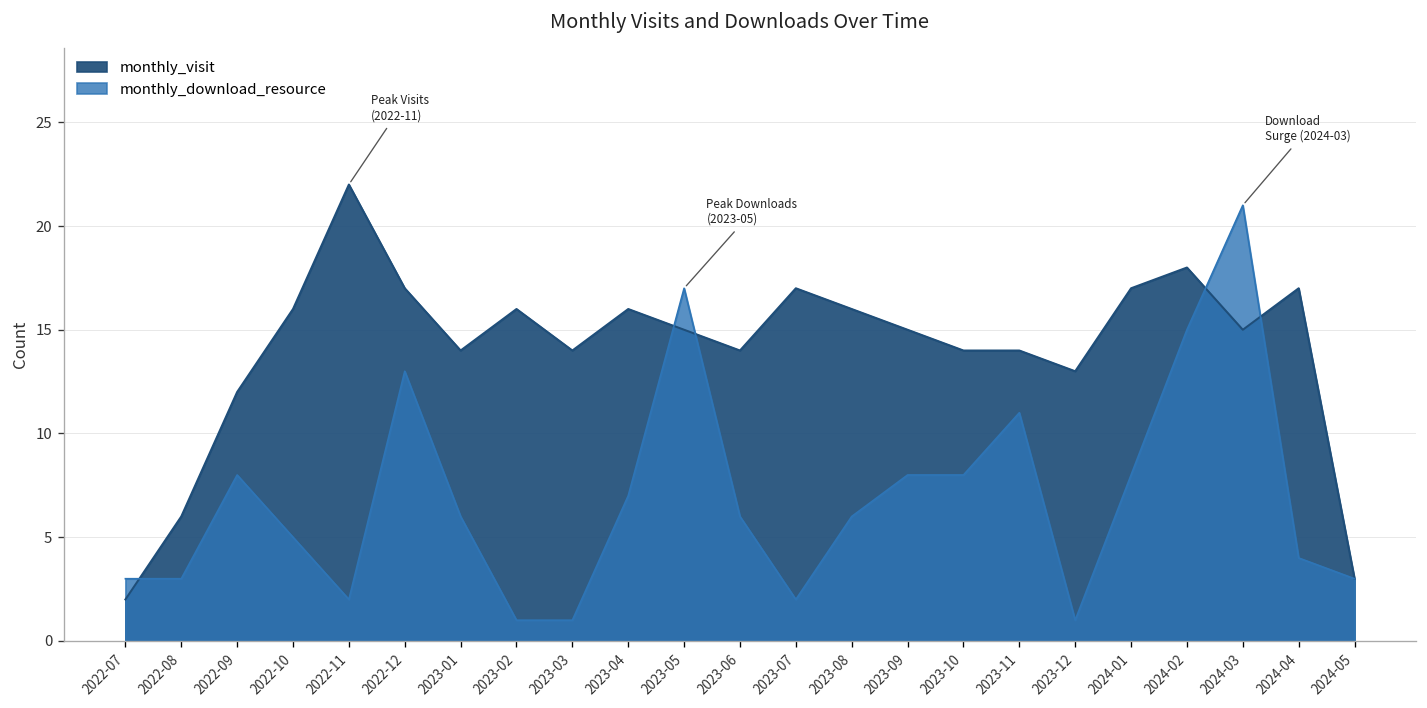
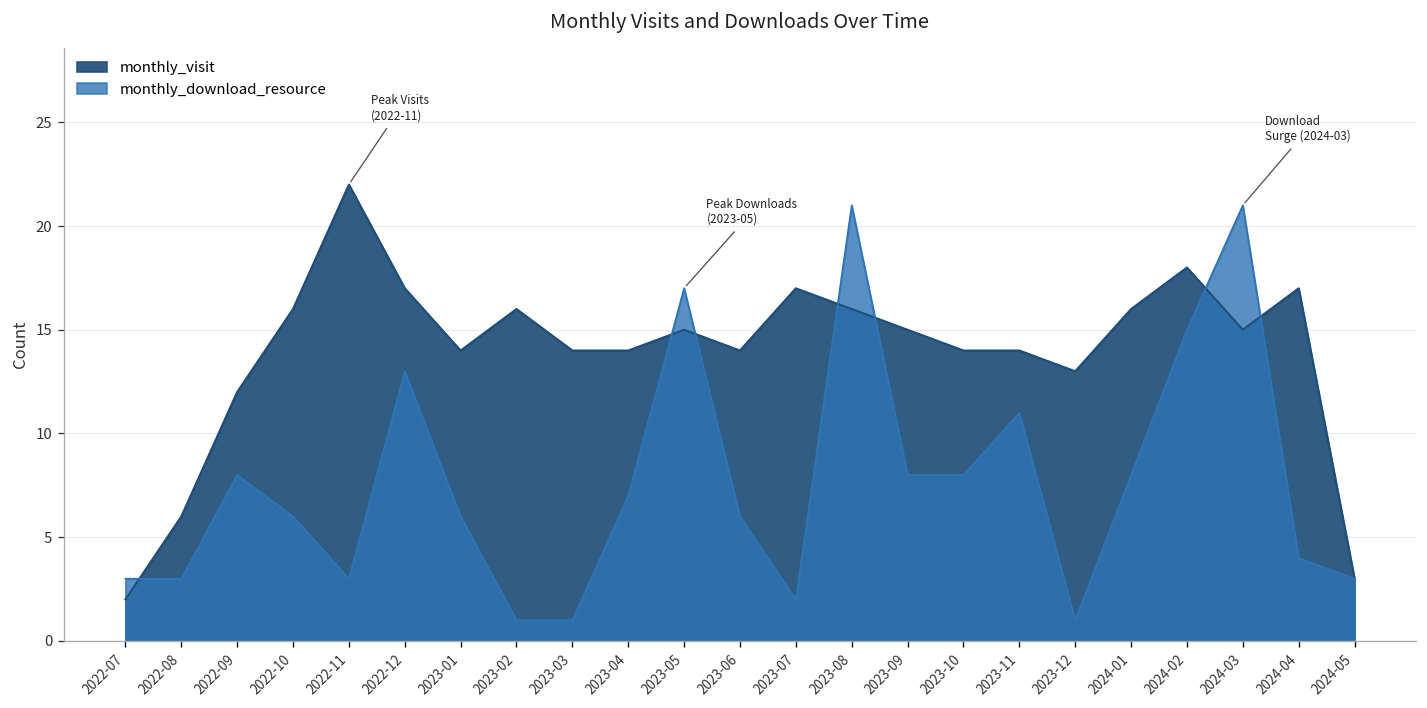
monthly_download_resource, 2022-10: 5 -> 6
monthly_download_resource, 2022-11: 2 -> 3
monthly_visit, 2023-04: 16 -> 14
monthly_download_resource, 2023-08: 6 -> 21
monthly_visit, 2024-01: 17 -> 16
